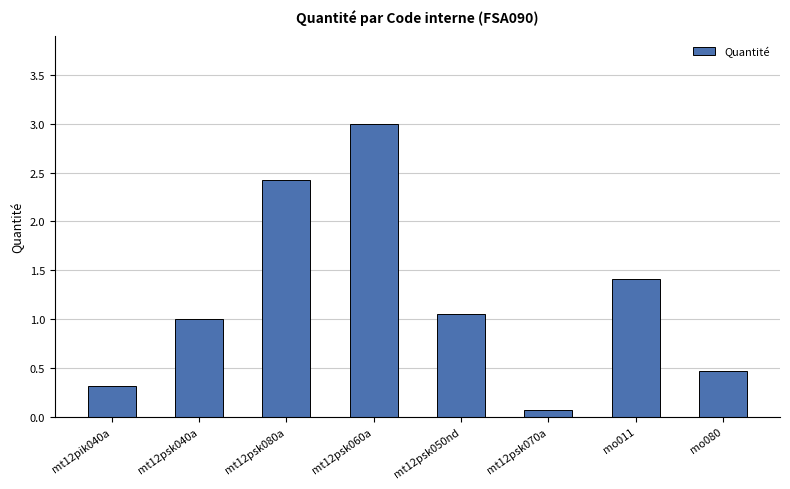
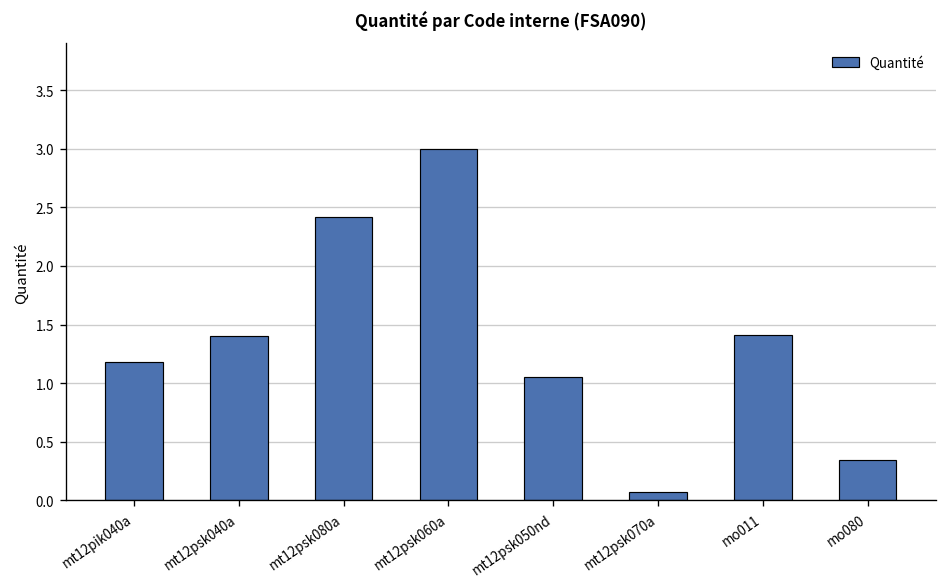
mt12pik040a: 0.3 -> 1.2
mt12psk040a: 1.0 -> 1.4
mo080: 0.5 -> 0.3
